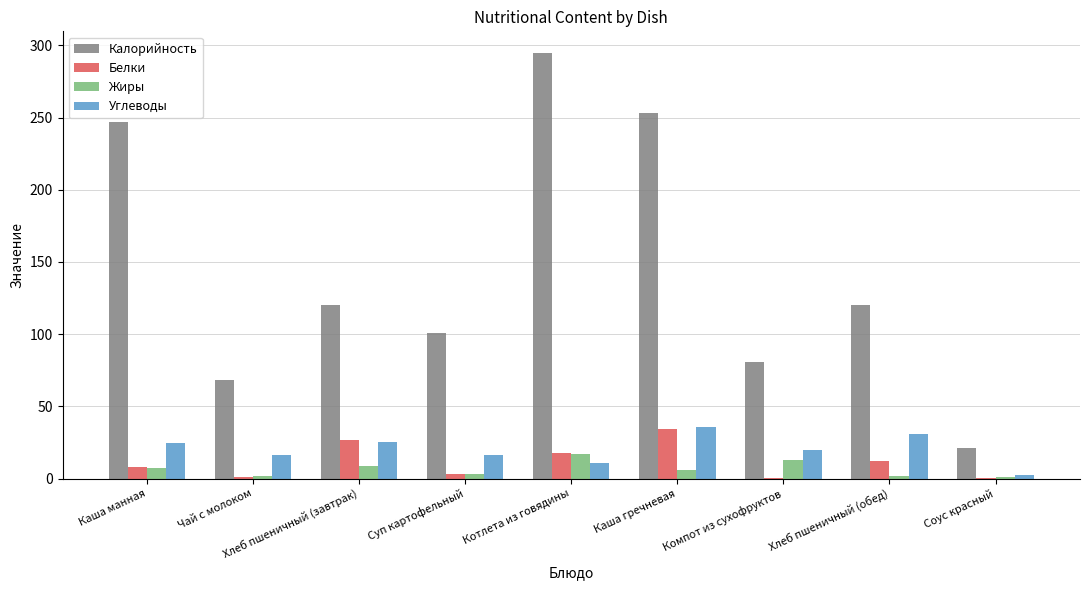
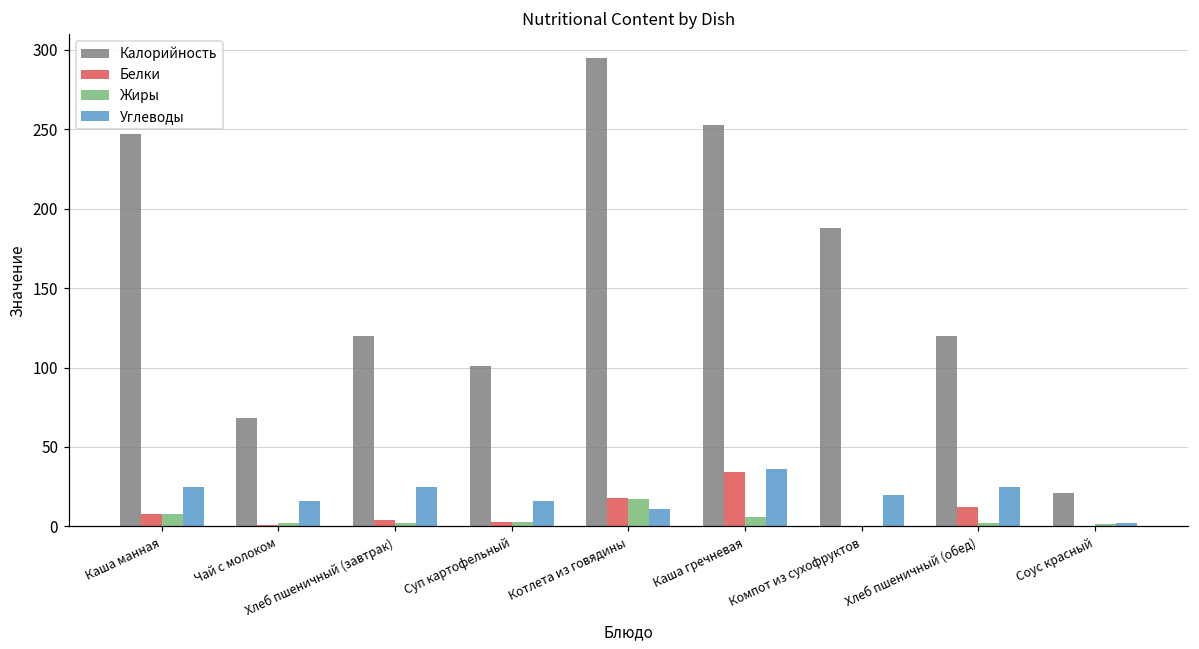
Белки, Хлеб пшеничный (завтрак): 27 -> 4
Жиры, Хлеб пшеничный (завтрак): 9 -> 2
Калорийность, Компот из сухофруктов: 81 -> 188
Жиры, Компот из сухофруктов: 13 -> 0
Углеводы, Хлеб пшеничный (обед): 31 -> 25
